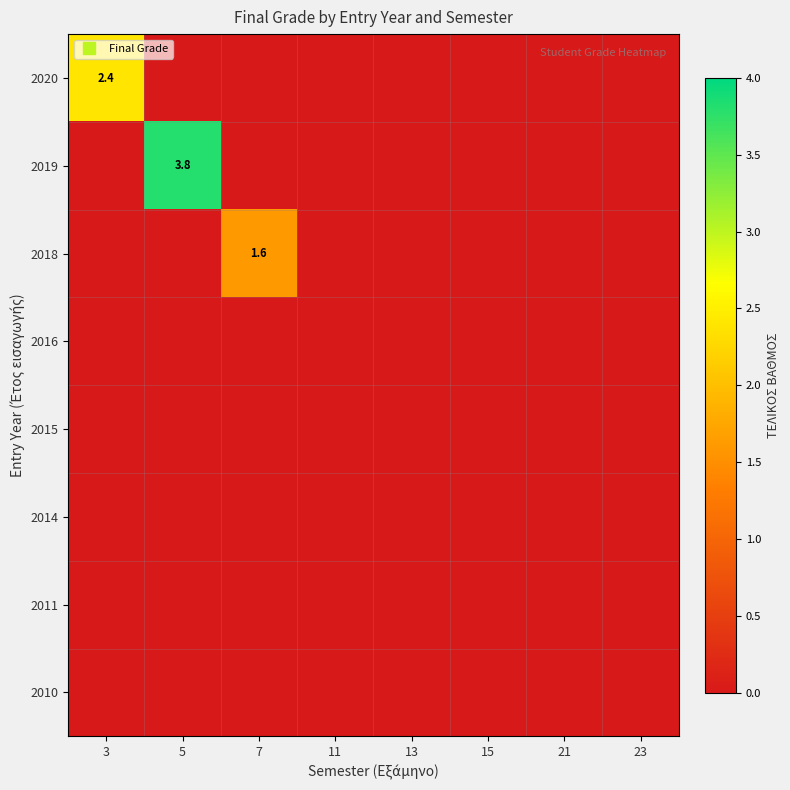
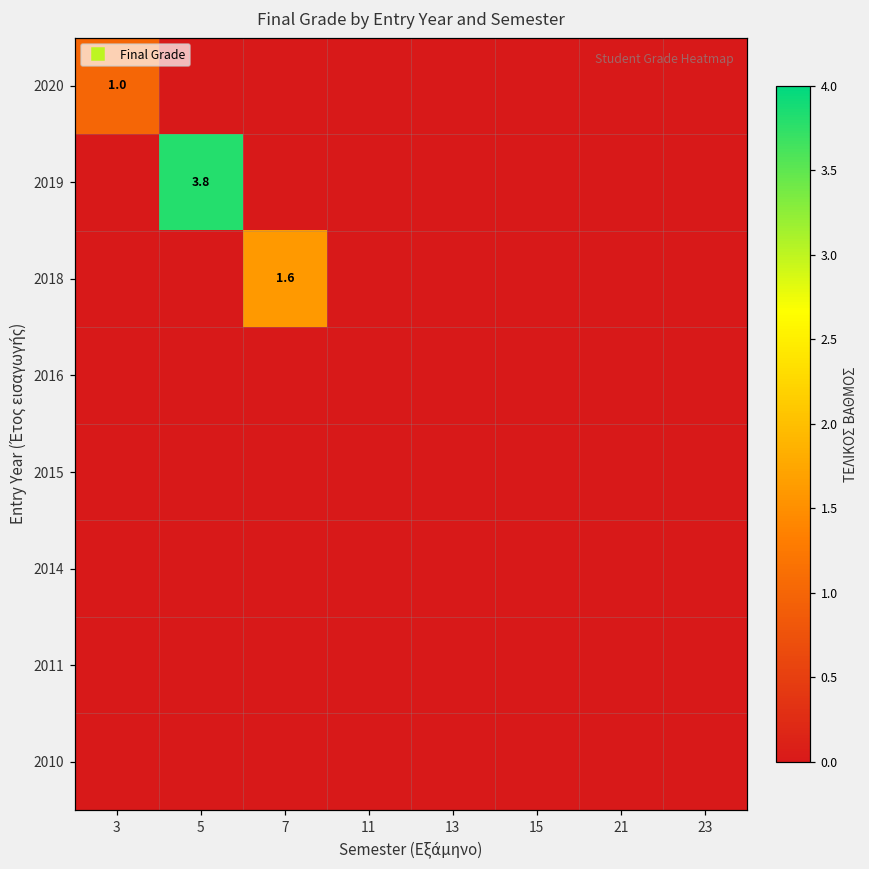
2020, 3: 2.4 -> 1.0
